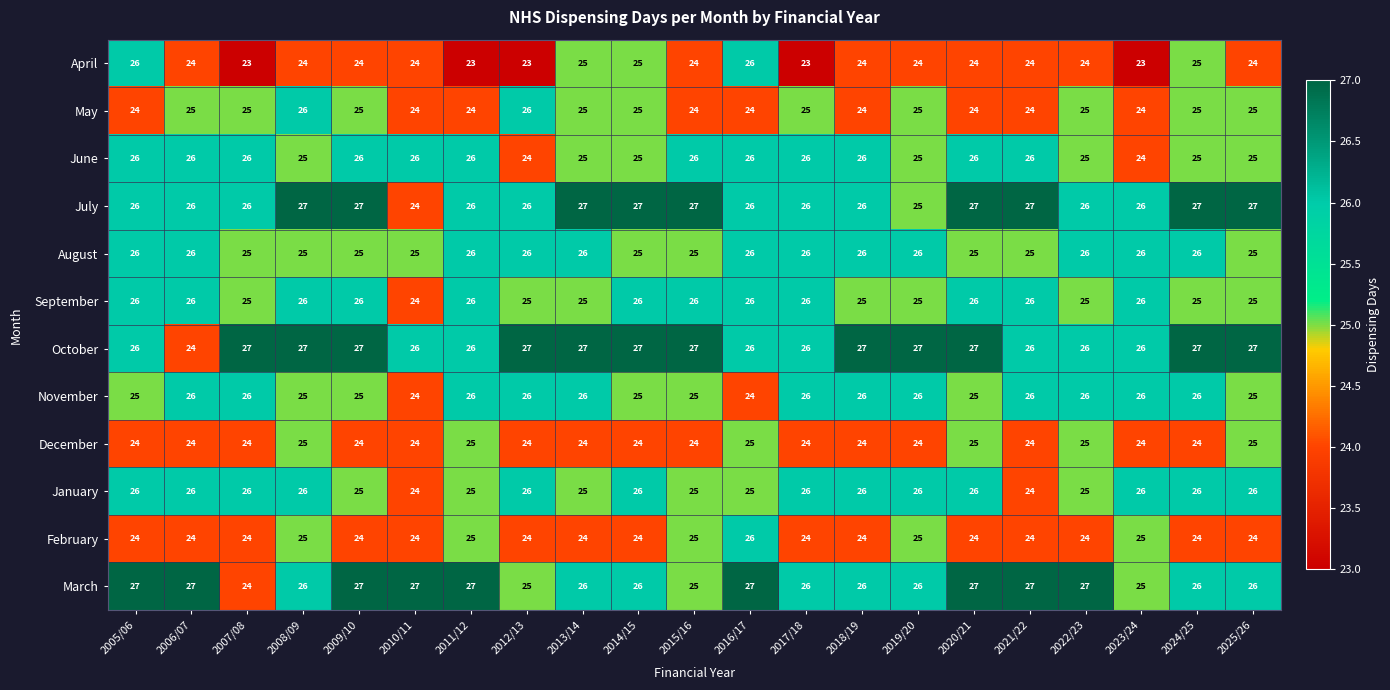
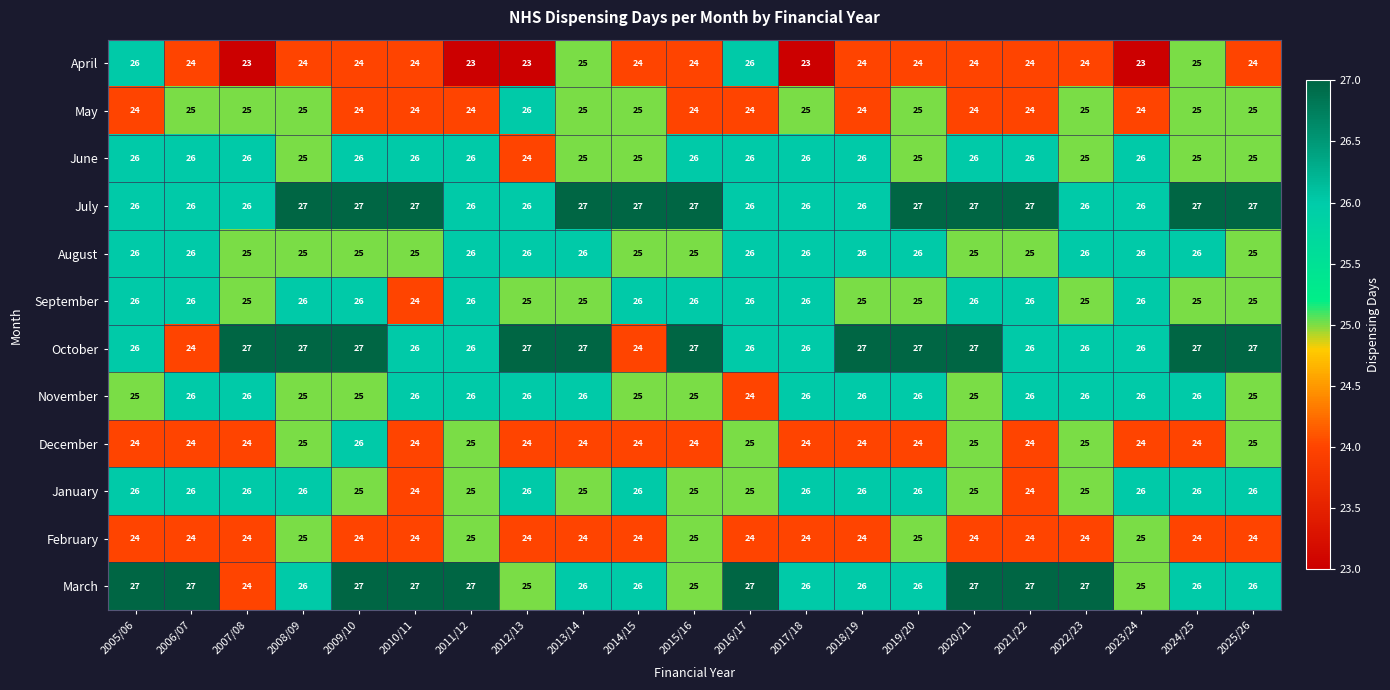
April, 2014/15: 25 -> 24
May, 2008/09: 26 -> 25
May, 2009/10: 25 -> 24
June, 2023/24: 24 -> 26
July, 2010/11: 24 -> 27
July, 2019/20: 25 -> 27
October, 2014/15: 27 -> 24
November, 2010/11: 24 -> 26
December, 2009/10: 24 -> 26
January, 2020/21: 26 -> 25
February, 2016/17: 26 -> 24
